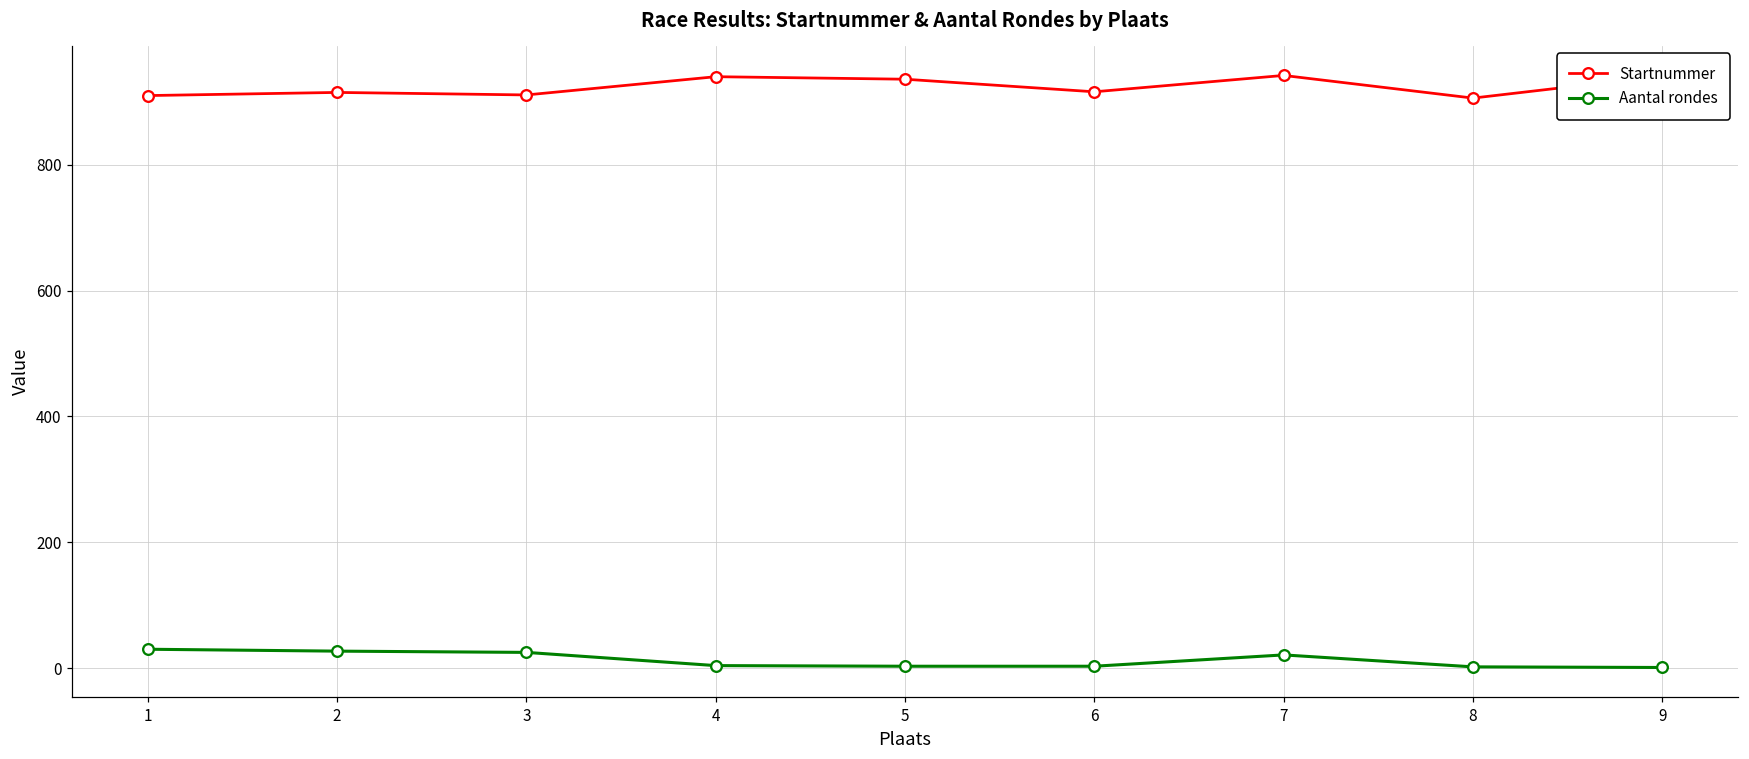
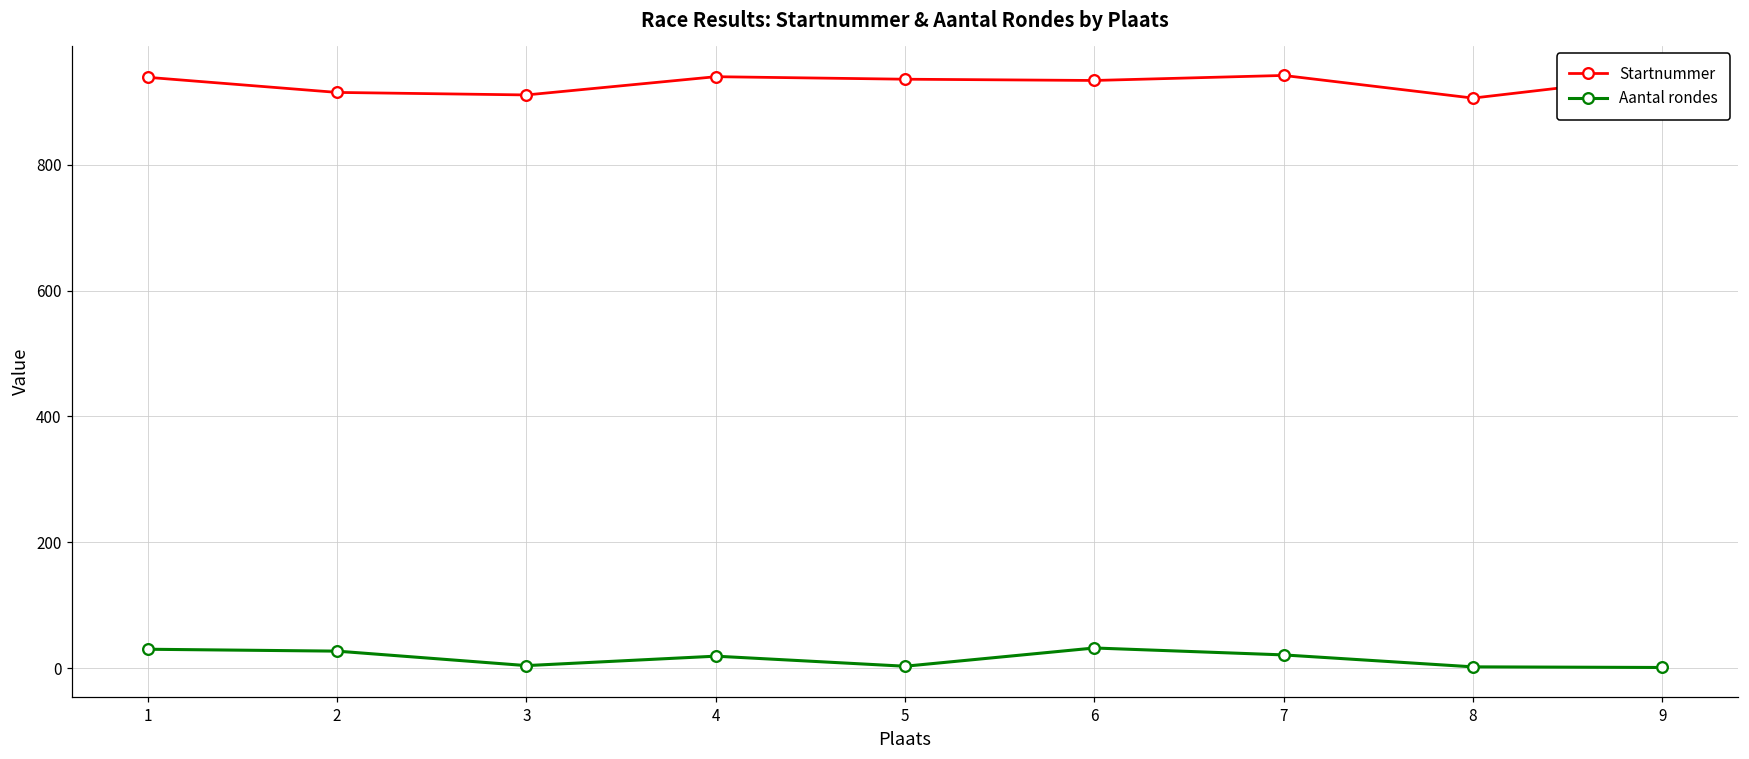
Startnummer, 1: 910 -> 940
Aantal rondes, 3: 30 -> 0
Aantal rondes, 4: 0 -> 20
Startnummer, 6: 920 -> 930
Aantal rondes, 6: 0 -> 30
